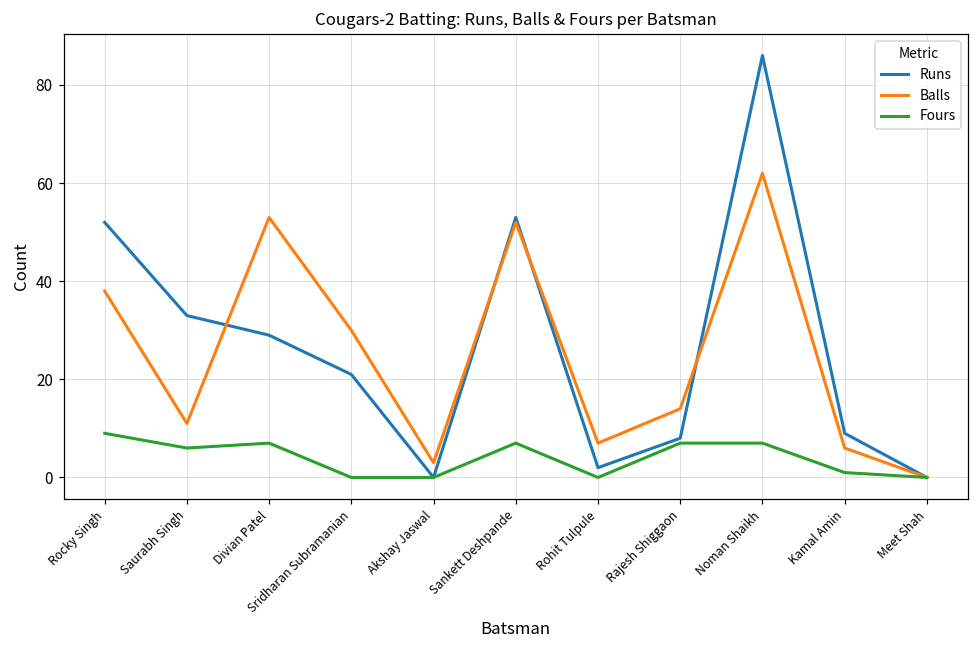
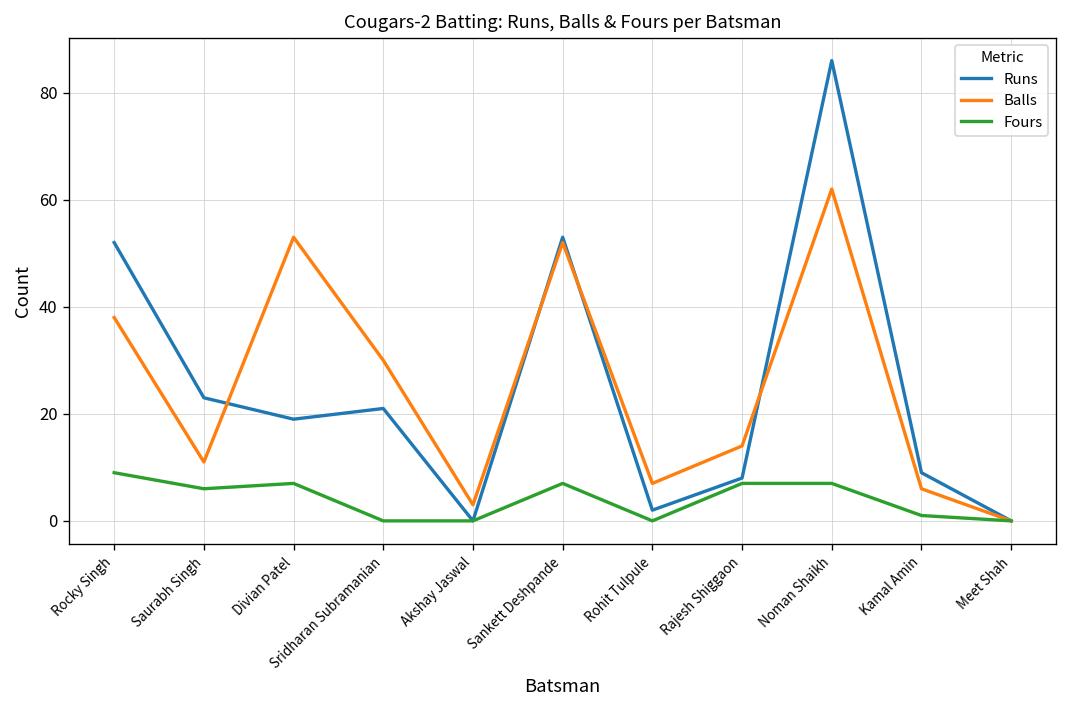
Runs, Saurabh Singh: 33 -> 23
Runs, Divian Patel: 29 -> 19
